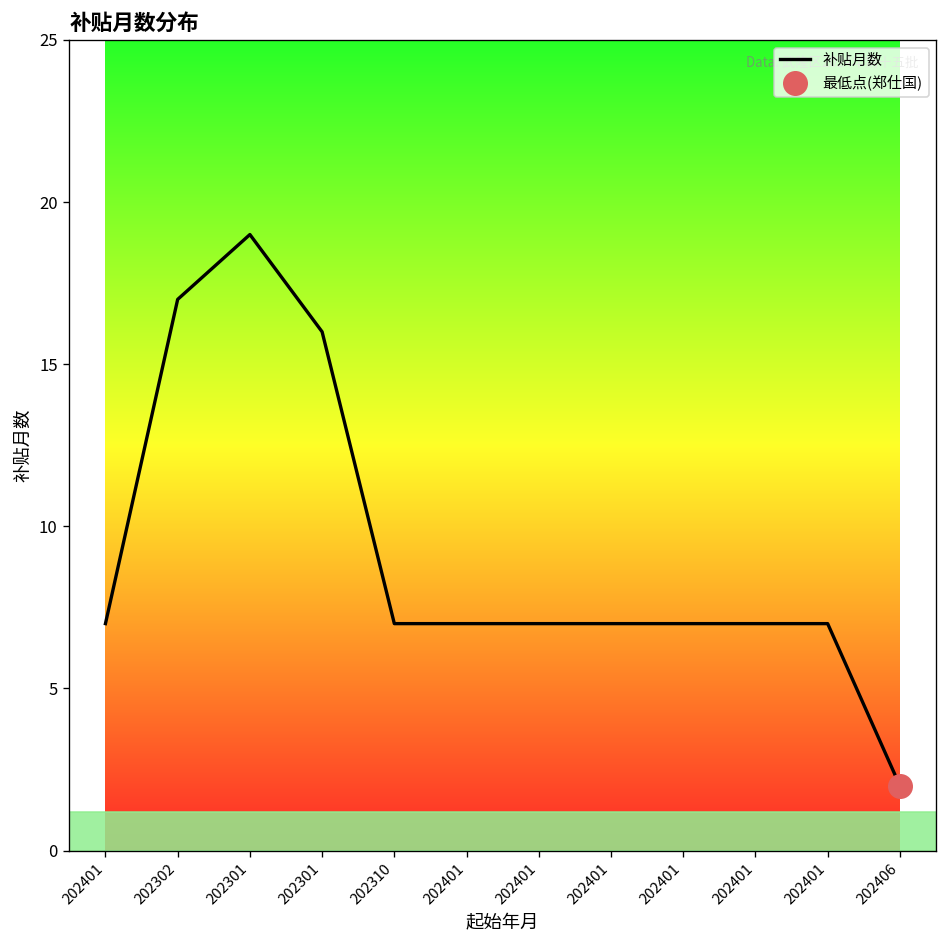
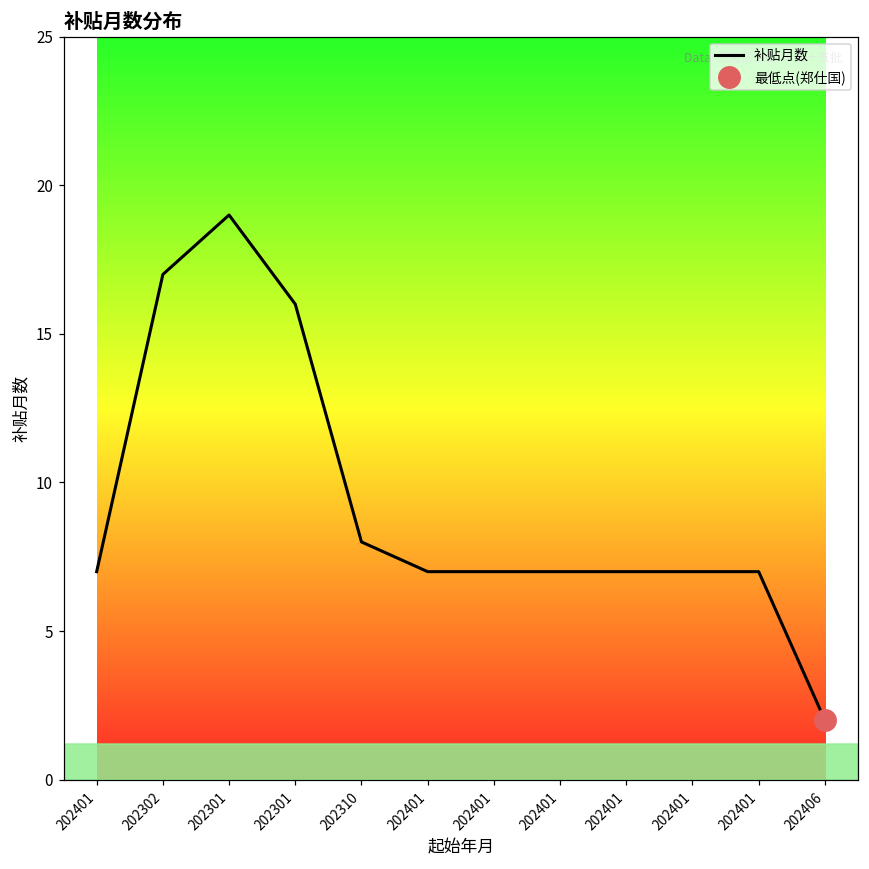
补贴月数, 202310: 7 -> 8
